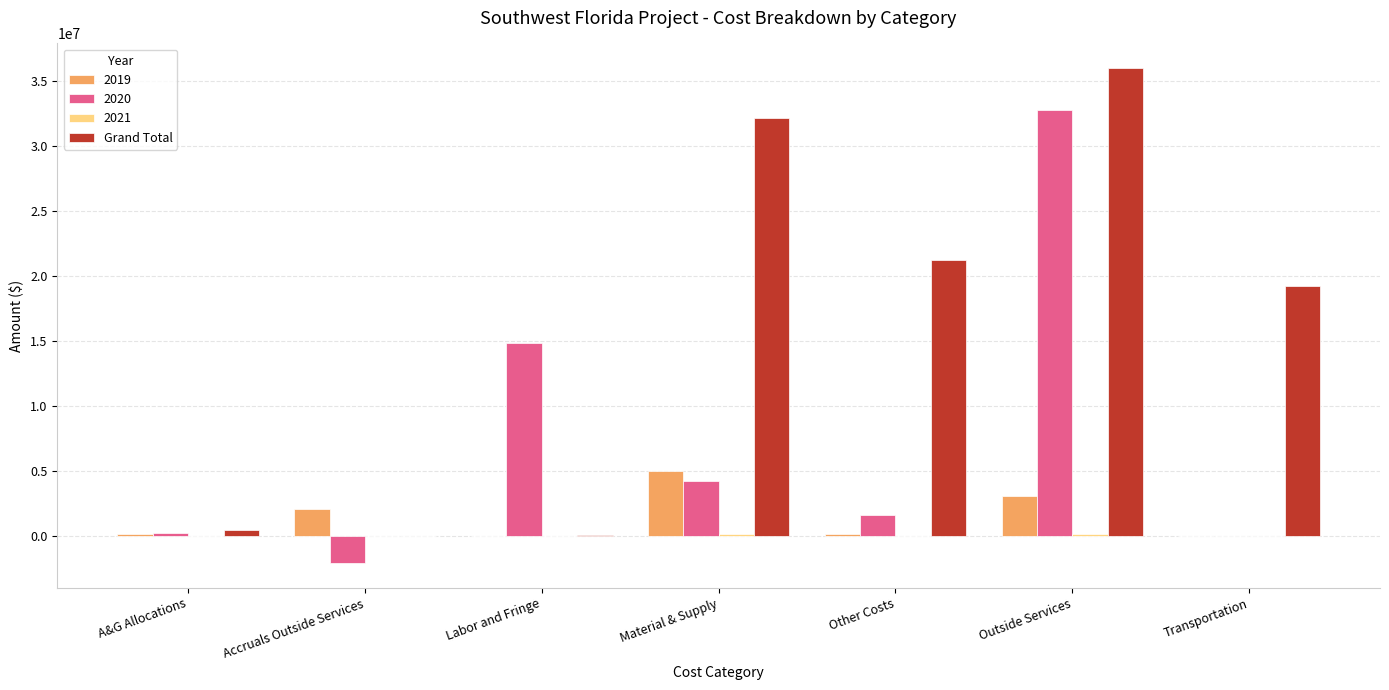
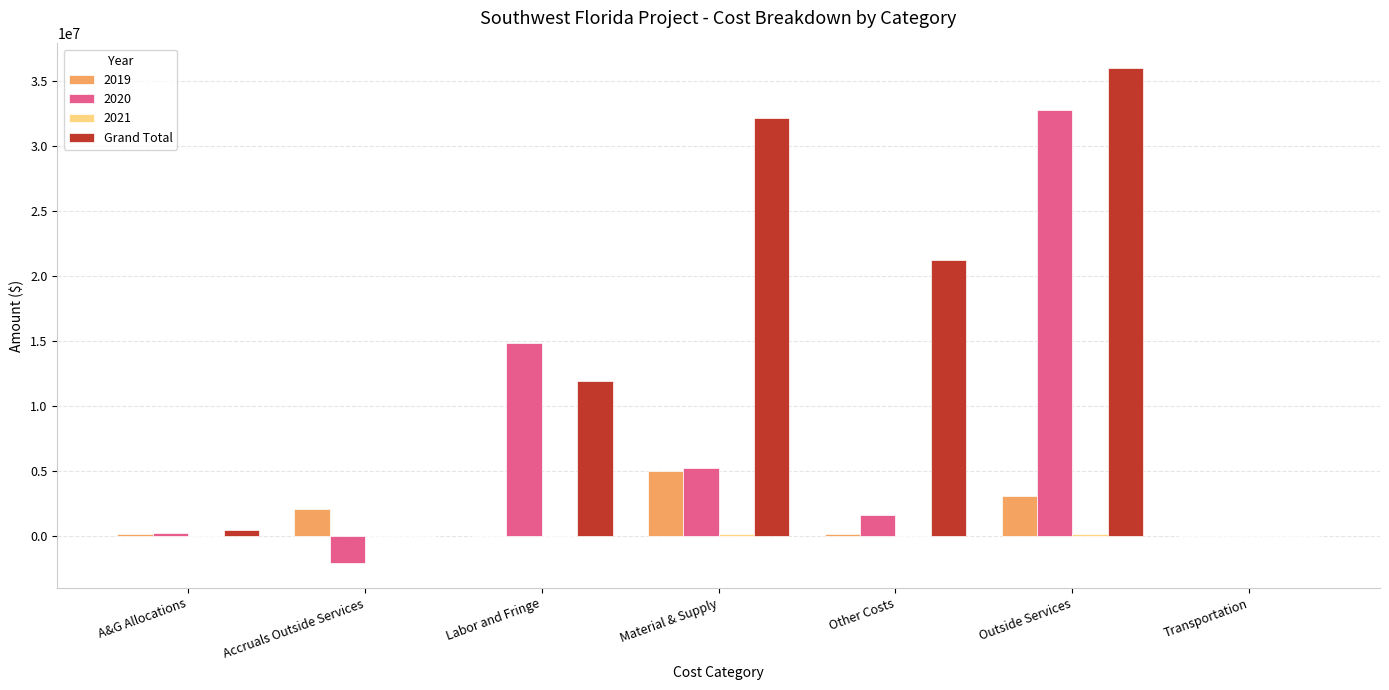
Grand Total, Labor and Fringe: 100000 -> 11900000
2020, Material & Supply: 4200000 -> 5200000
Grand Total, Transportation: 19300000 -> 0
